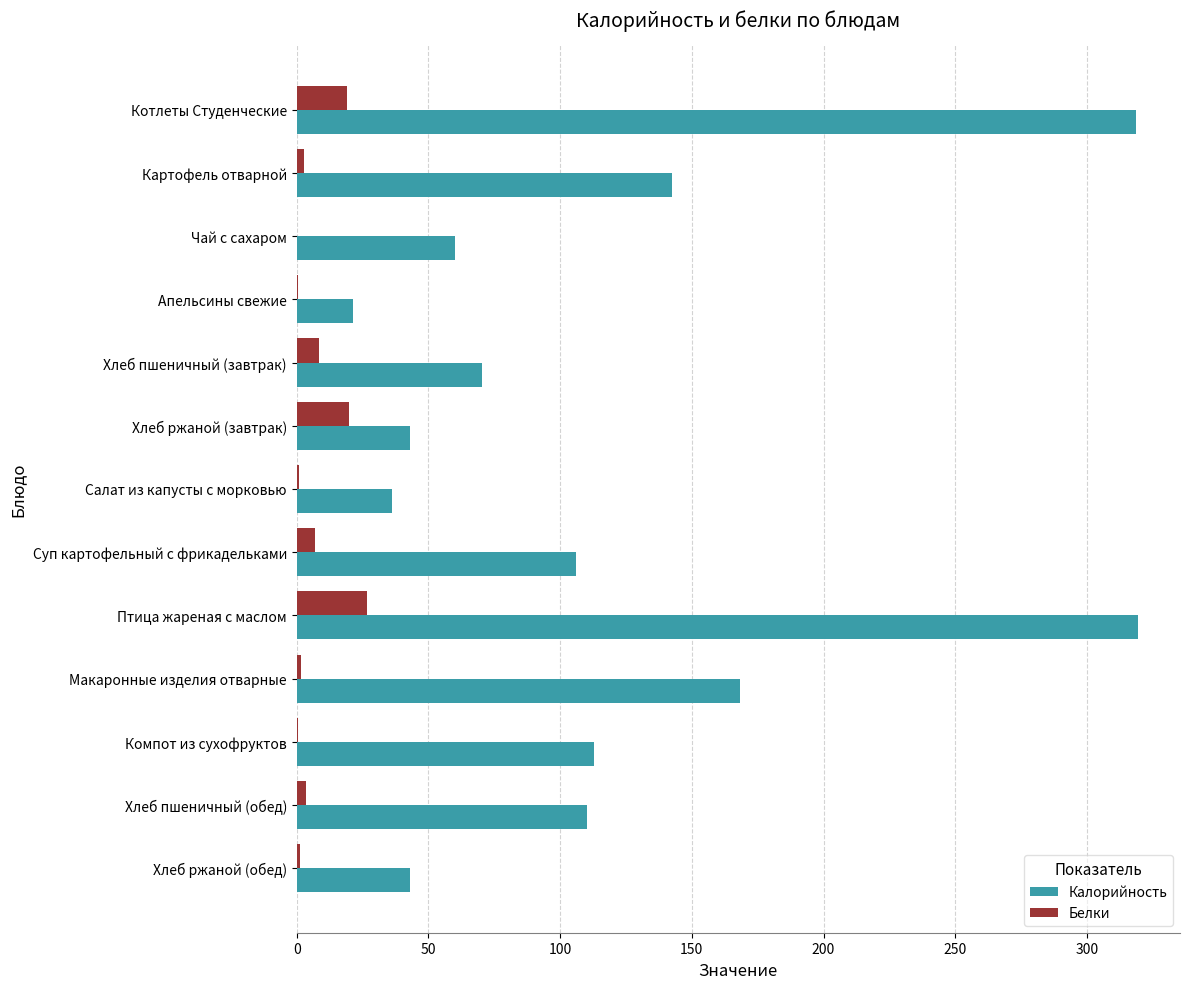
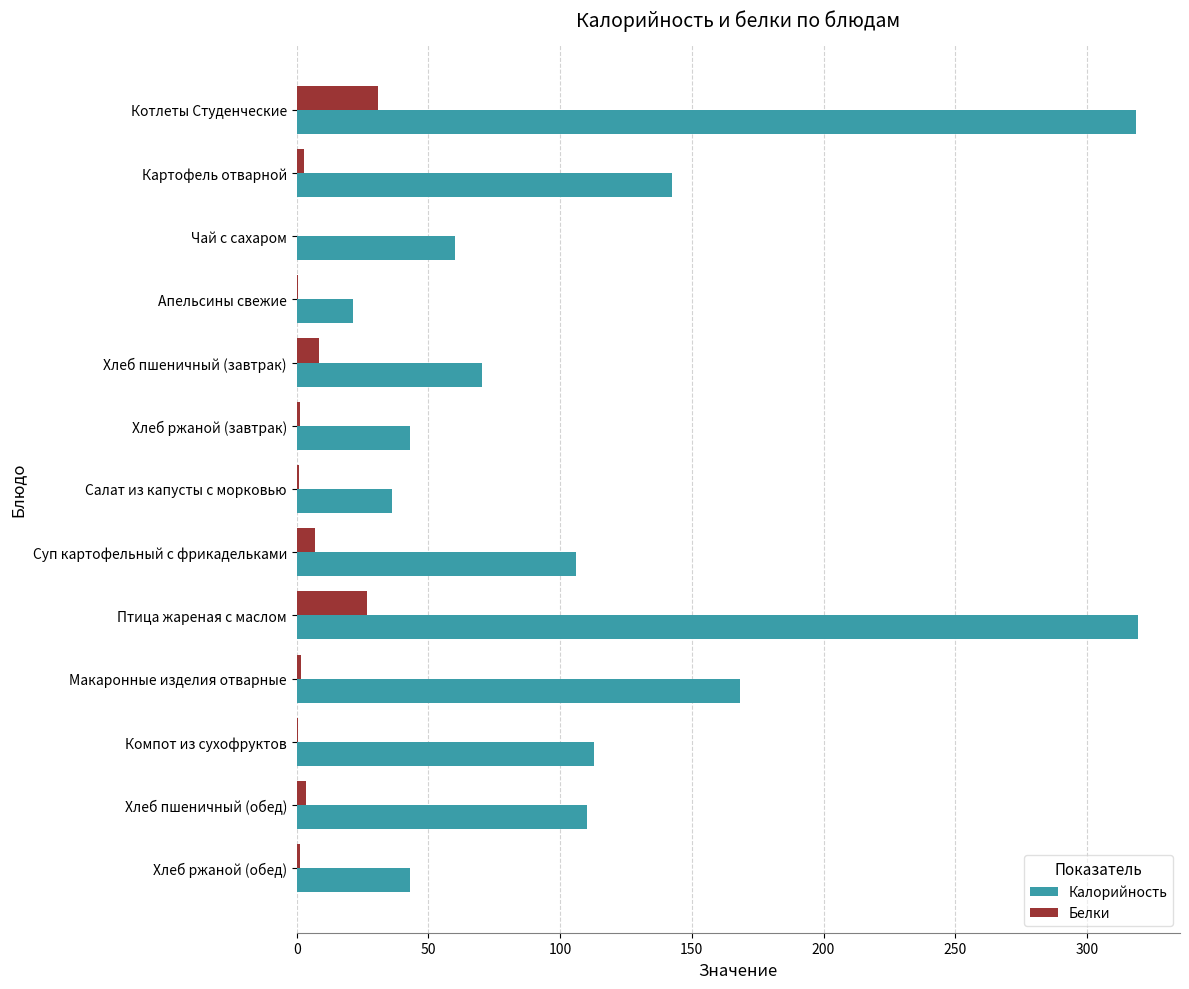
Белки, Котлеты Студенческие: 19 -> 31
Белки, Хлеб ржаной (завтрак): 20 -> 1
